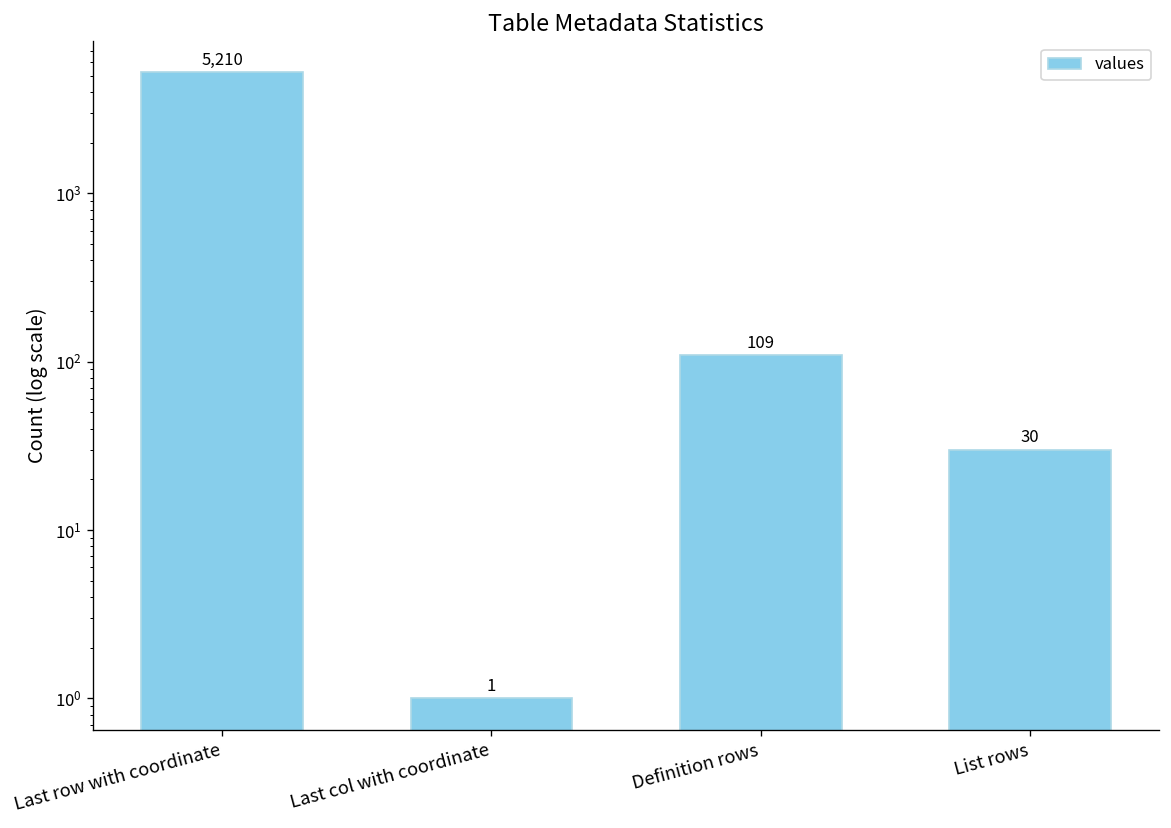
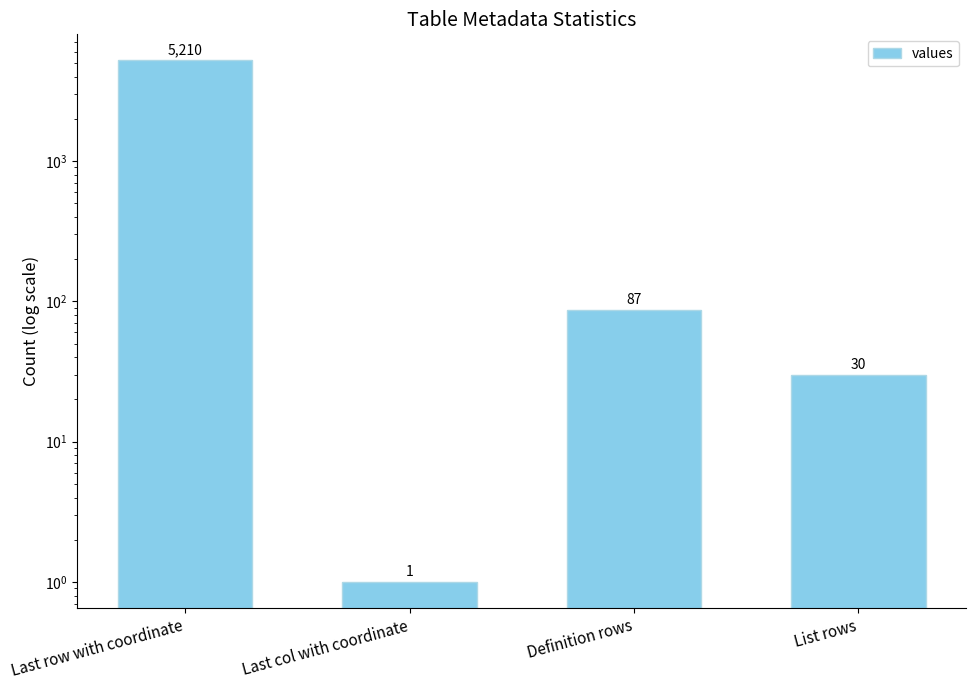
Definition rows: 109 -> 87
